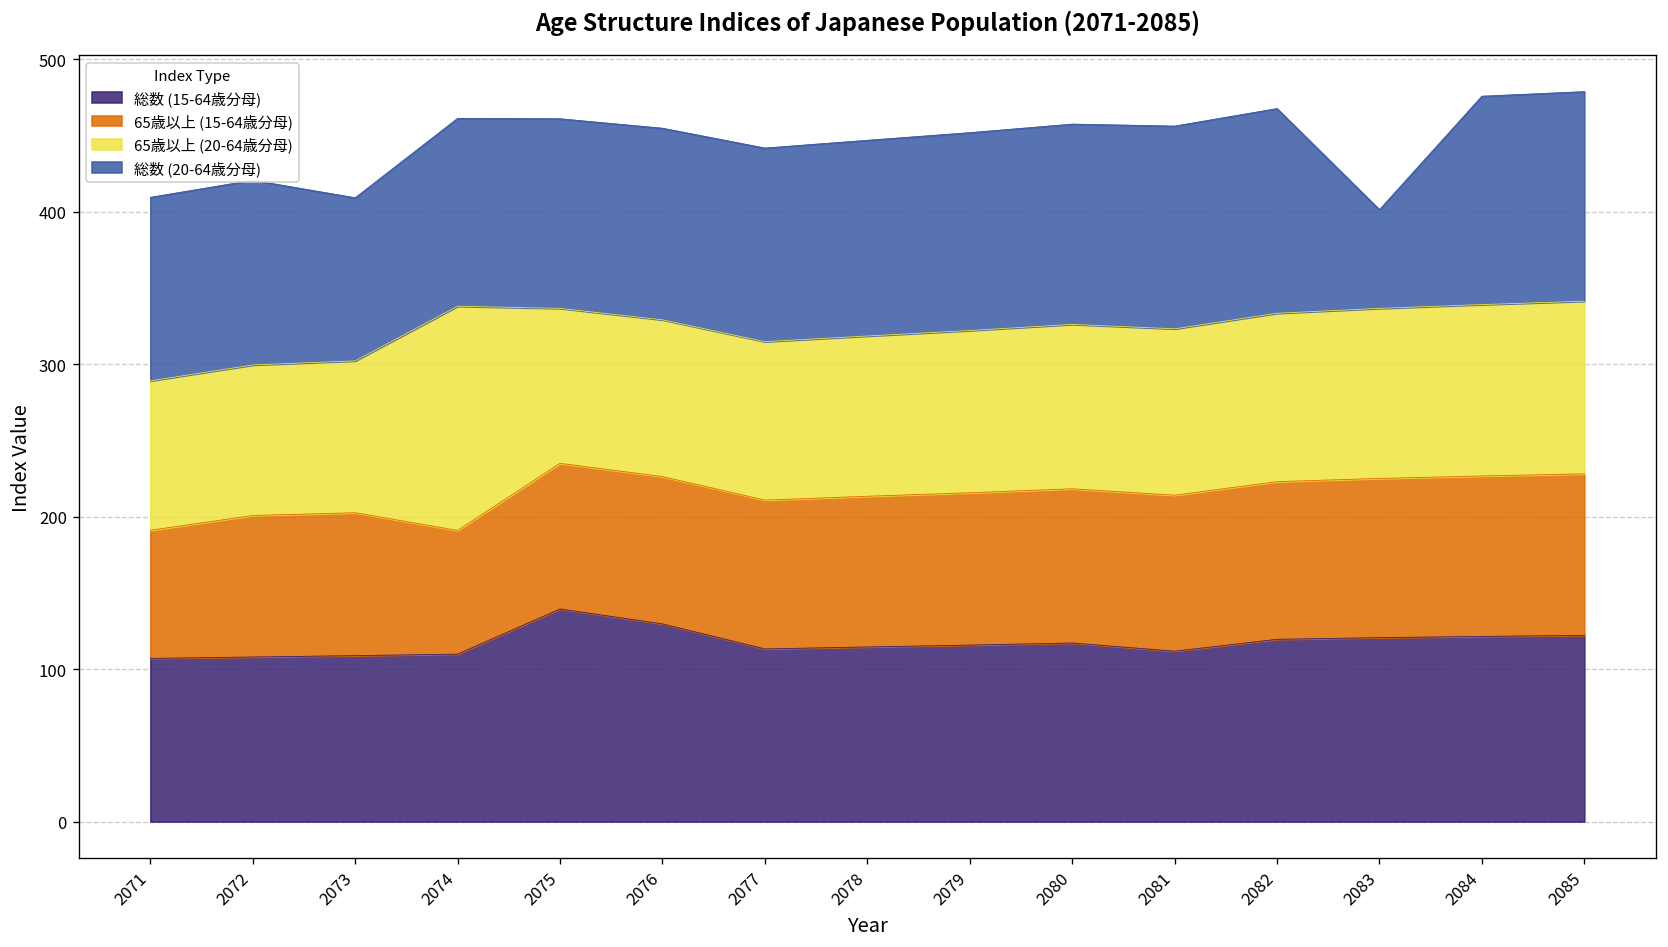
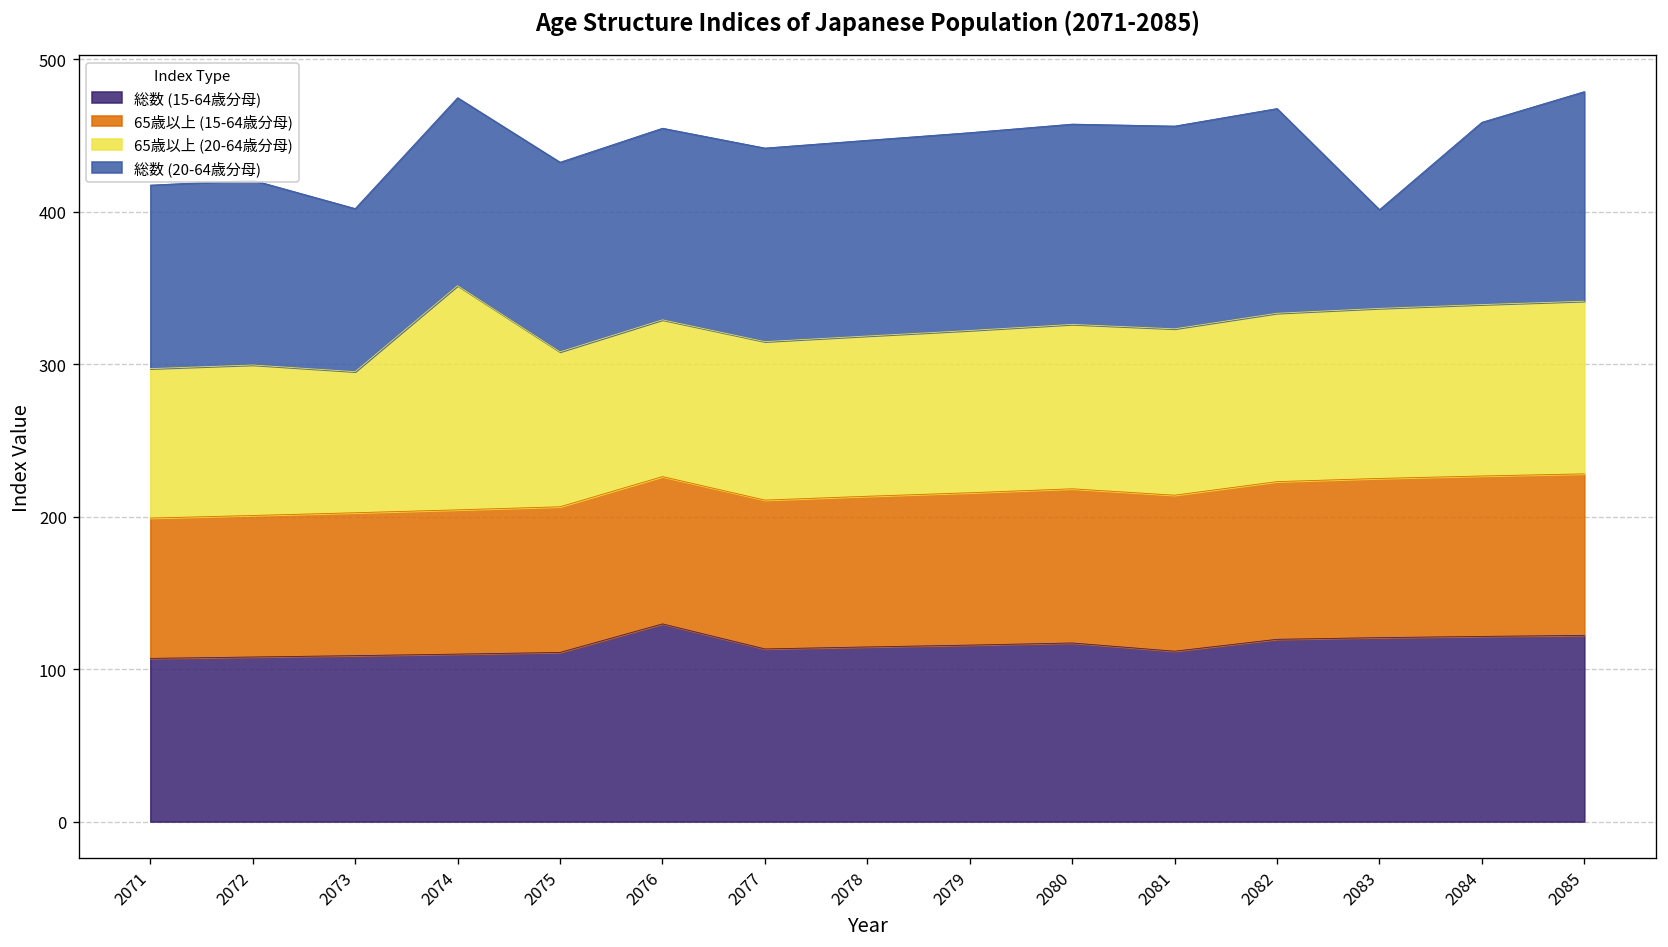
65歳以上 (15-64歳分母), 2071: 84 -> 92
65歳以上 (20-64歳分母), 2073: 100 -> 93
65歳以上 (15-64歳分母), 2074: 81 -> 95
総数 (15-64歳分母), 2075: 139 -> 111
総数 (20-64歳分母), 2084: 137 -> 120
